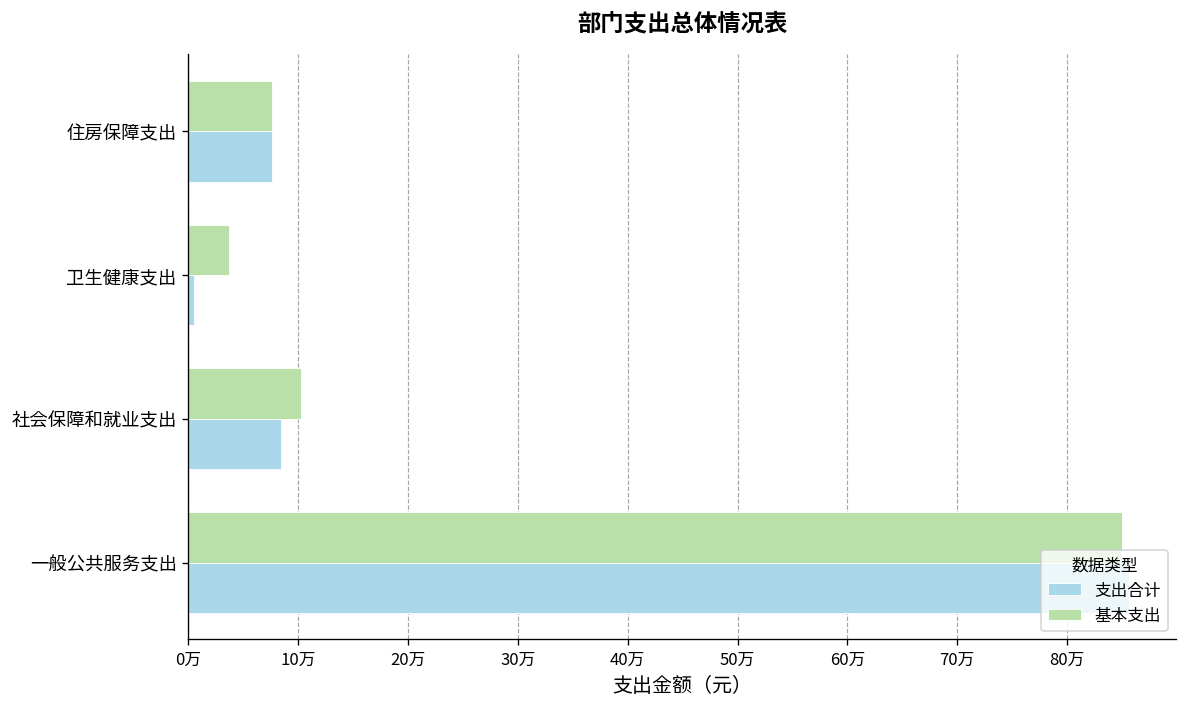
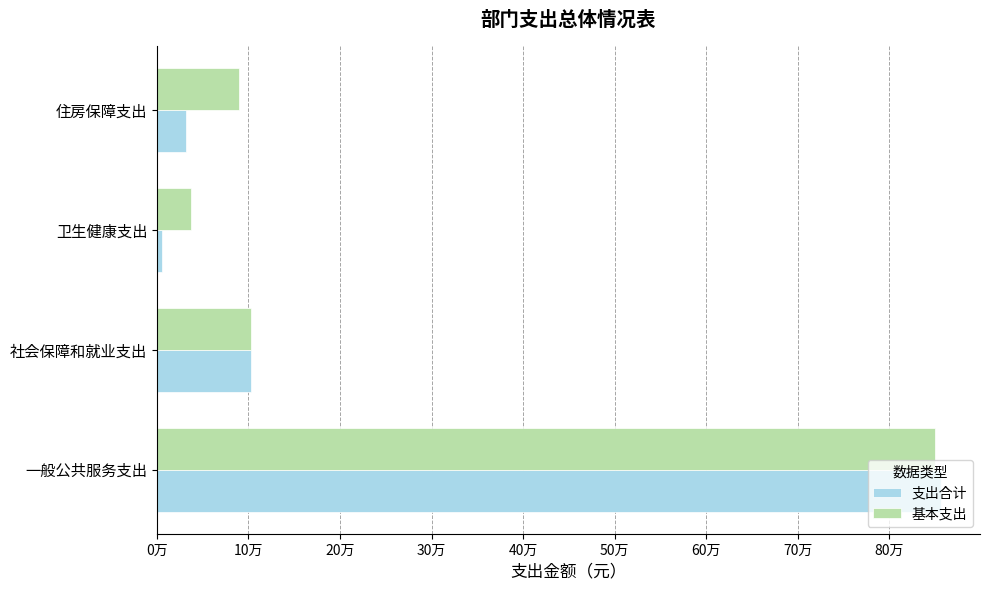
基本支出, 住房保障支出: 8万 -> 9万
支出合计, 住房保障支出: 8万 -> 3万
支出合计, 社会保障和就业支出: 8万 -> 10万
